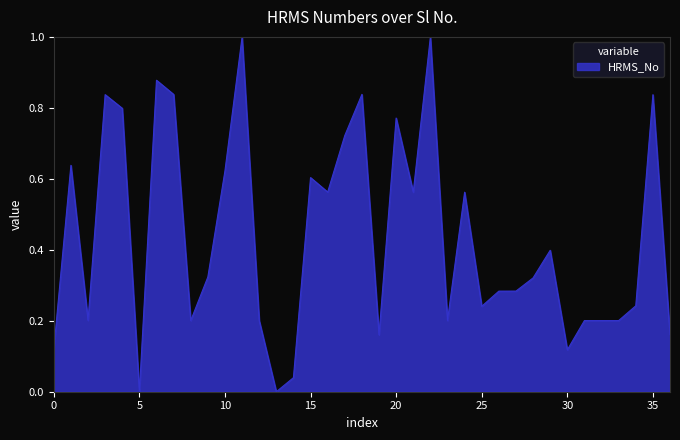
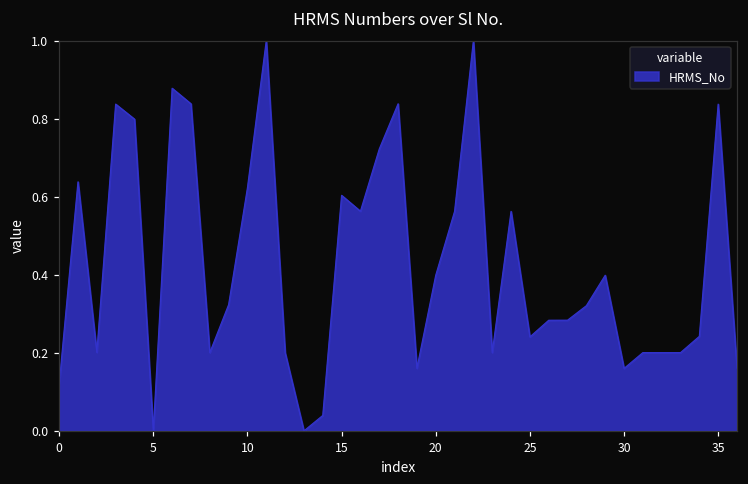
20: 0.77 -> 0.40
30: 0.12 -> 0.16
